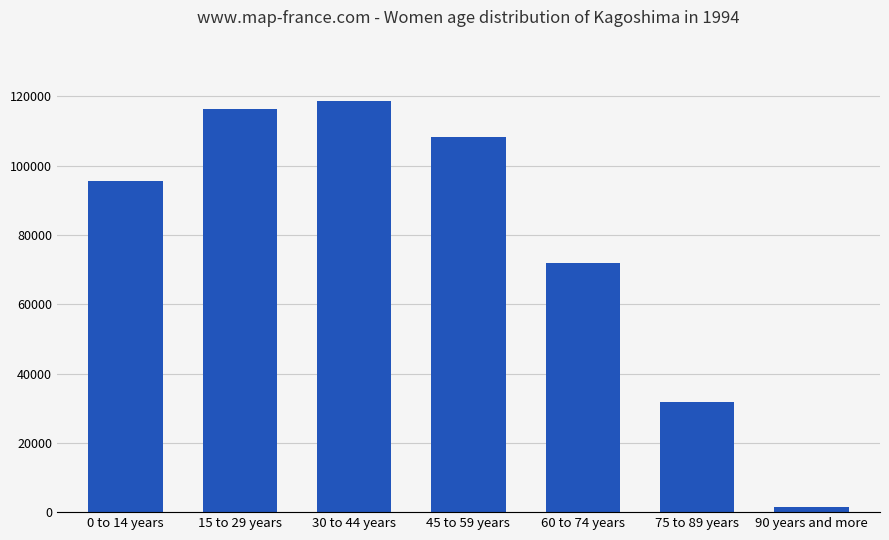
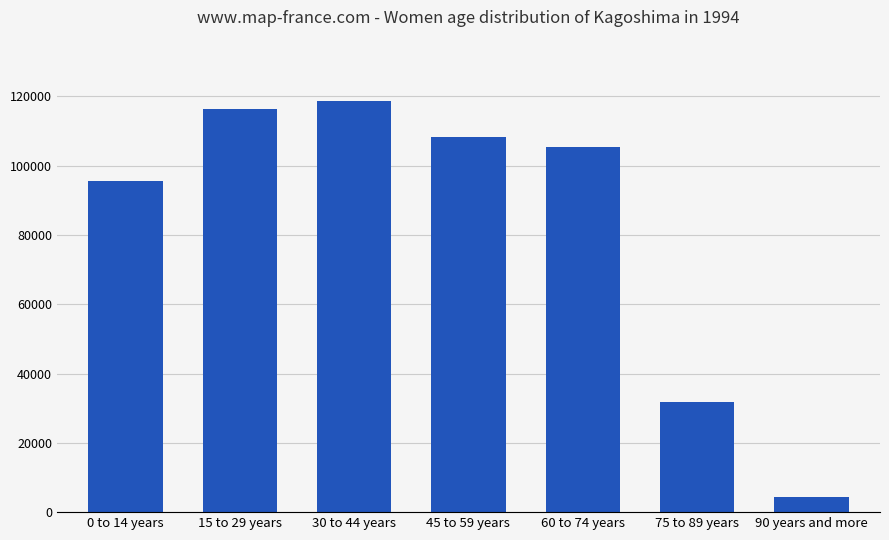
60 to 74 years: 72000 -> 105000
90 years and more: 2000 -> 5000
